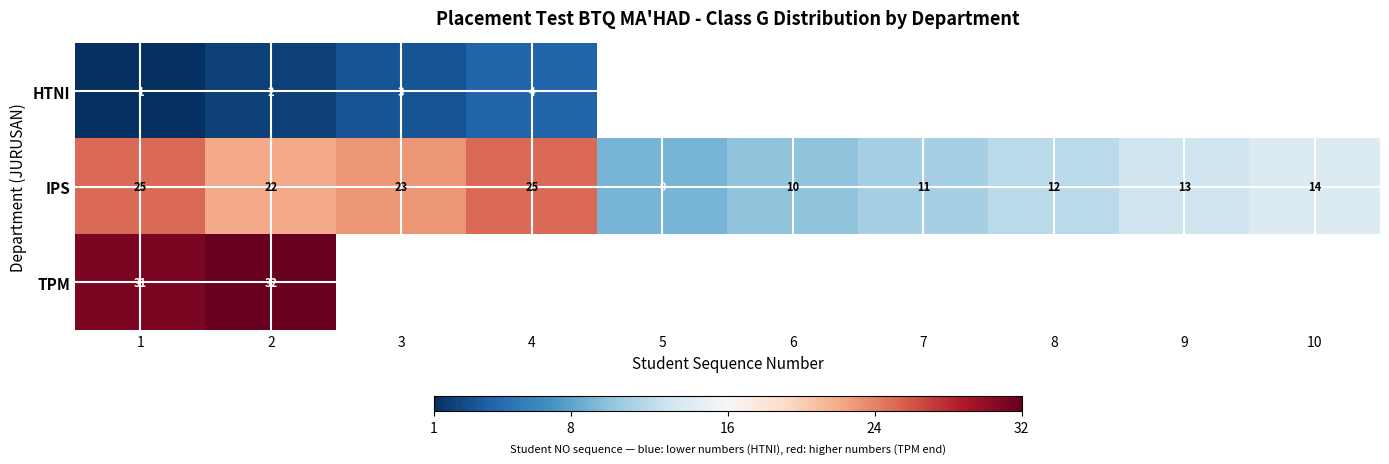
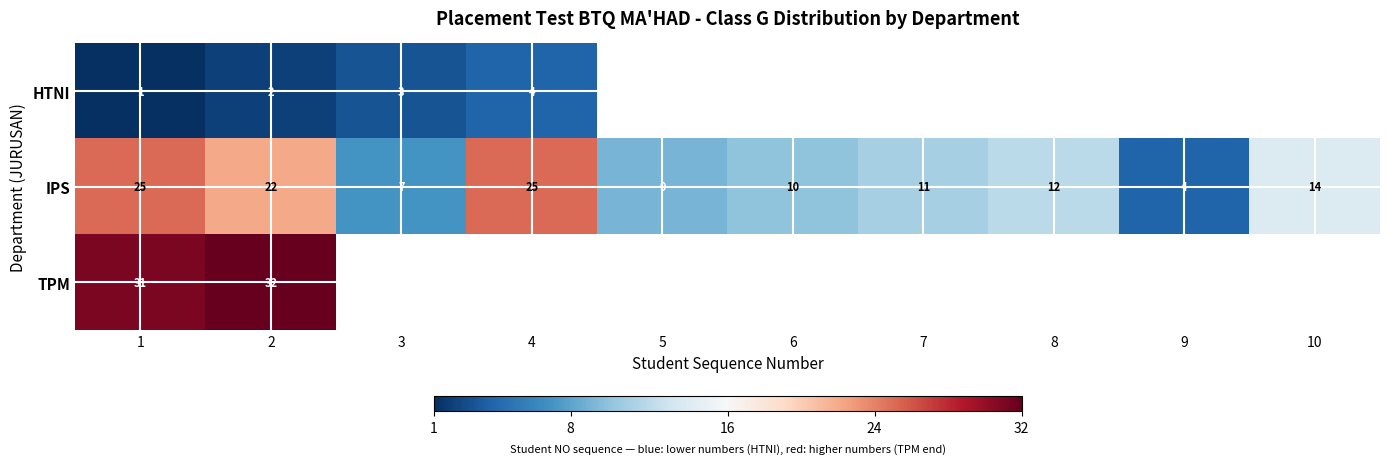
IPS, 3: 23 -> 7
IPS, 9: 13 -> 4
